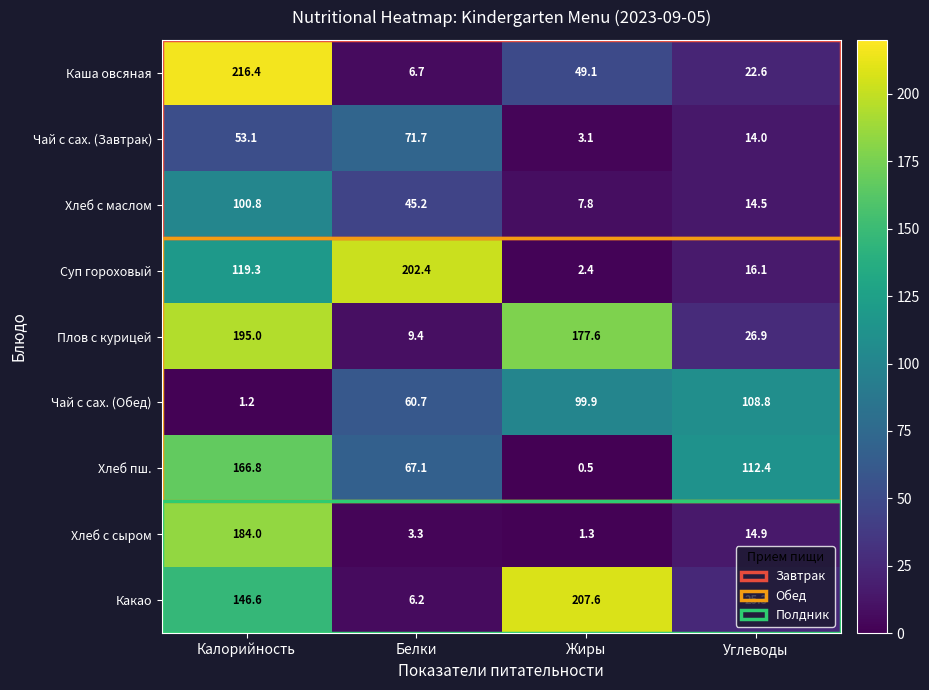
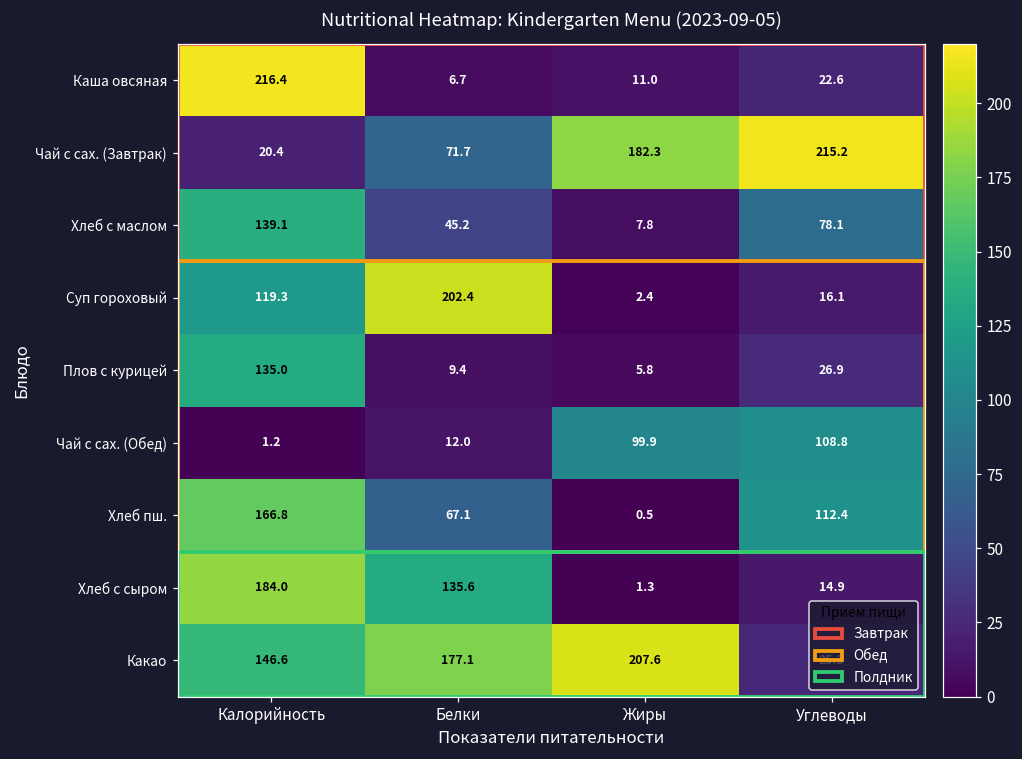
Каша овсяная, Жиры: 49.1 -> 11.0
Чай с сах. (Завтрак), Калорийность: 53.1 -> 20.4
Чай с сах. (Завтрак), Жиры: 3.1 -> 182.3
Чай с сах. (Завтрак), Углеводы: 14.0 -> 215.2
Хлеб с маслом, Калорийность: 100.8 -> 139.1
Хлеб с маслом, Углеводы: 14.5 -> 78.1
Плов с курицей, Калорийность: 195.0 -> 135.0
Плов с курицей, Жиры: 177.6 -> 5.8
Чай с сах. (Обед), Белки: 60.7 -> 12.0
Хлеб с сыром, Белки: 3.3 -> 135.6
Какао, Белки: 6.2 -> 177.1
